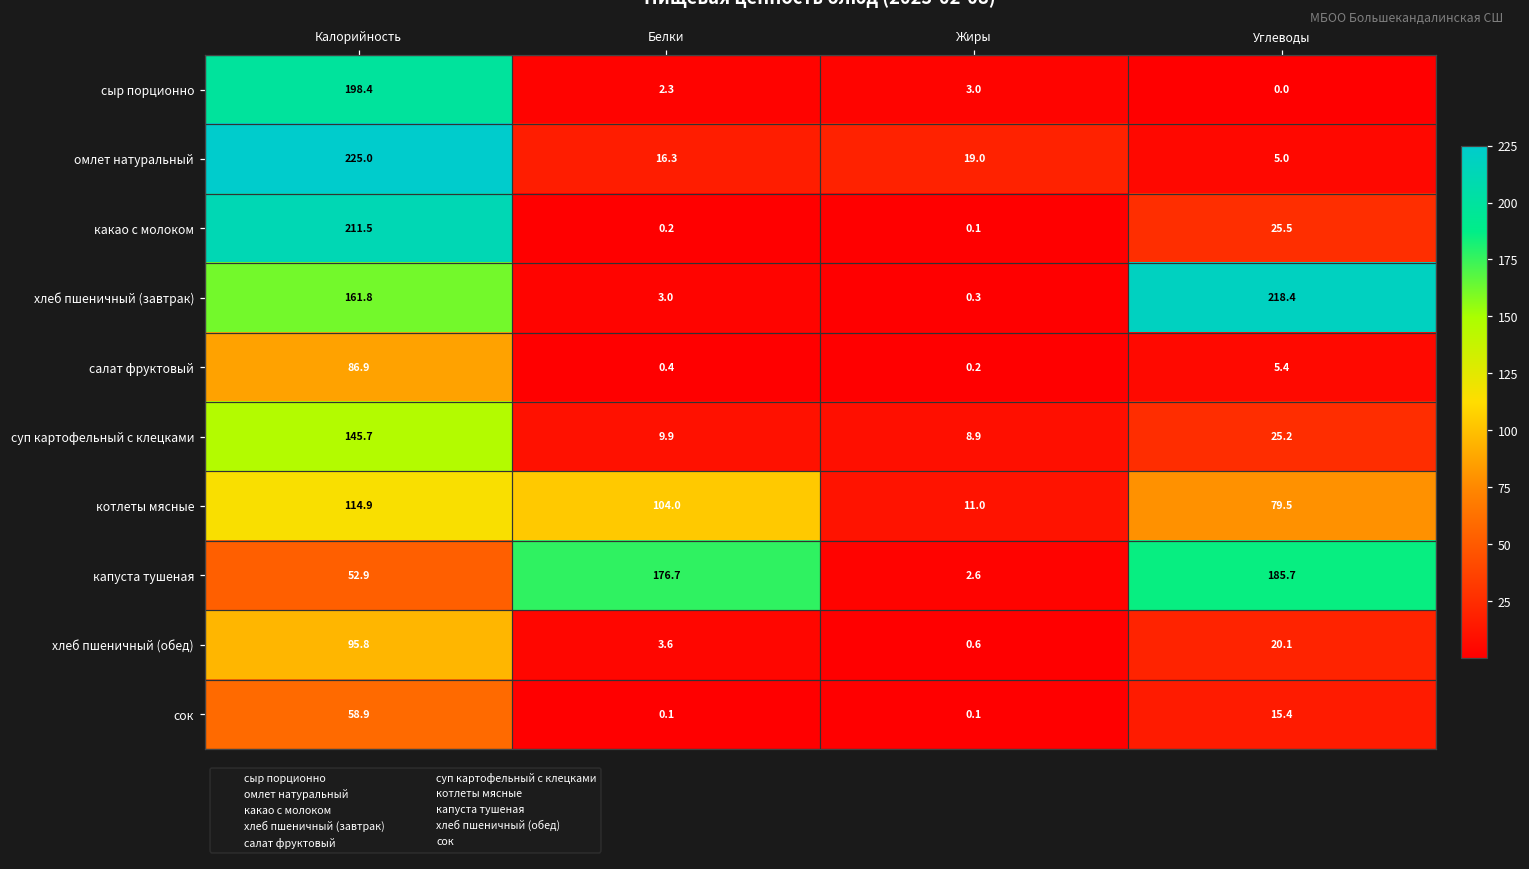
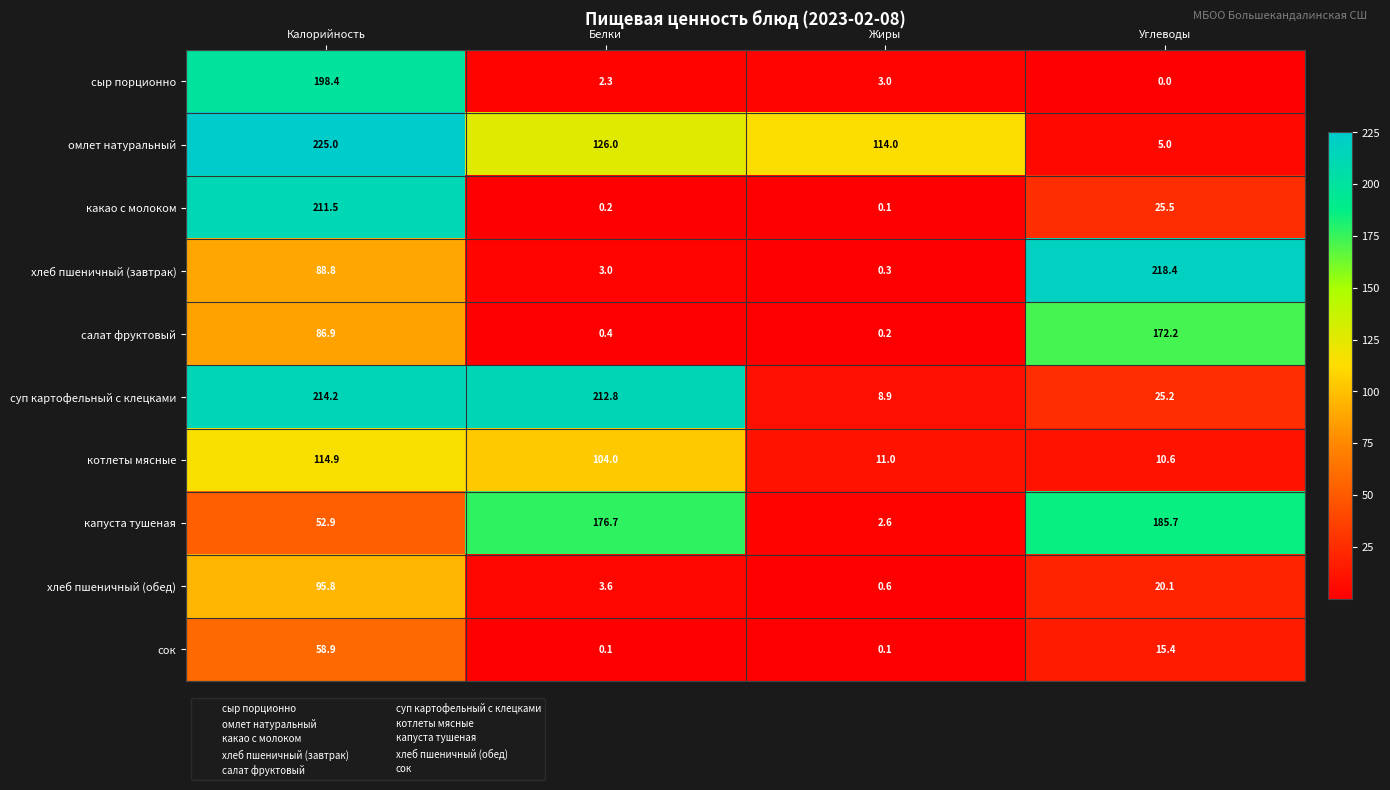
омлет натуральный, Белки: 16.3 -> 126.0
омлет натуральный, Жиры: 19.0 -> 114.0
хлеб пшеничный (завтрак), Калорийность: 161.8 -> 88.8
салат фруктовый, Углеводы: 5.4 -> 172.2
суп картофельный с клецками, Калорийность: 145.7 -> 214.2
суп картофельный с клецками, Белки: 9.9 -> 212.8
котлеты мясные, Углеводы: 79.5 -> 10.6
